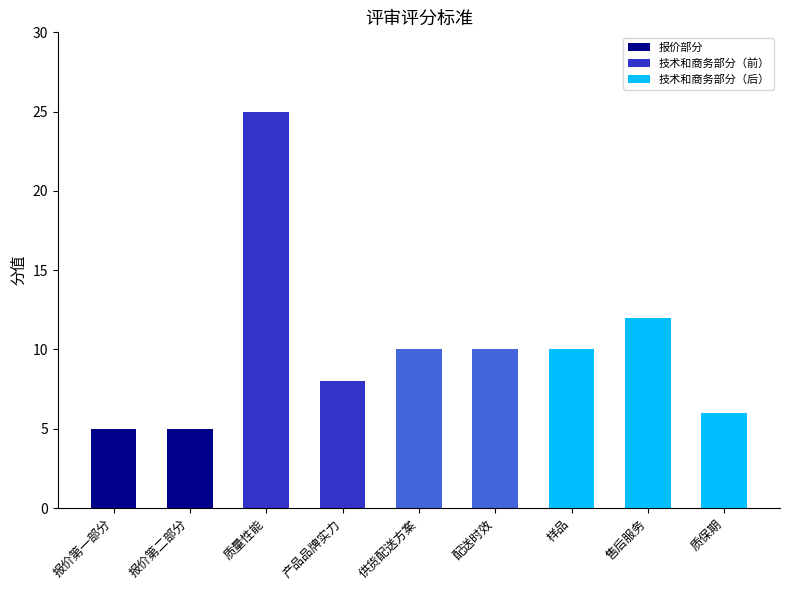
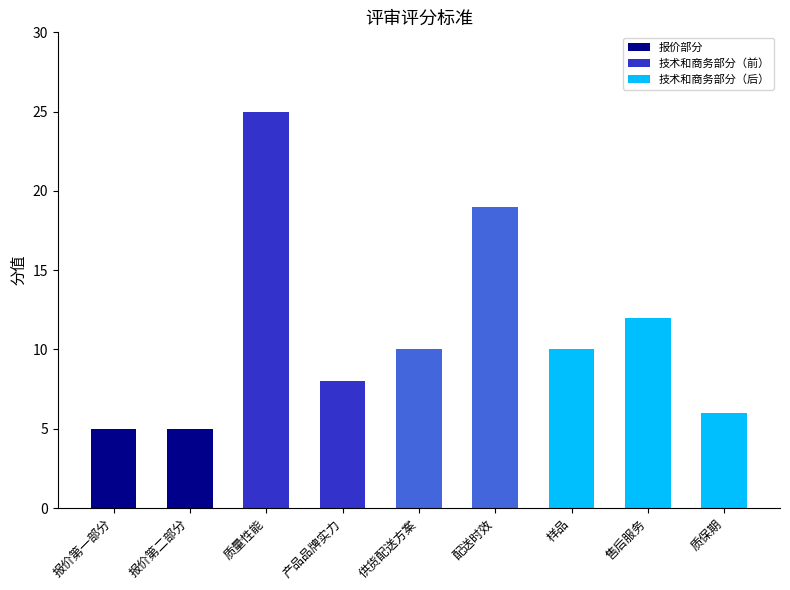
配送时效: 10 -> 19
